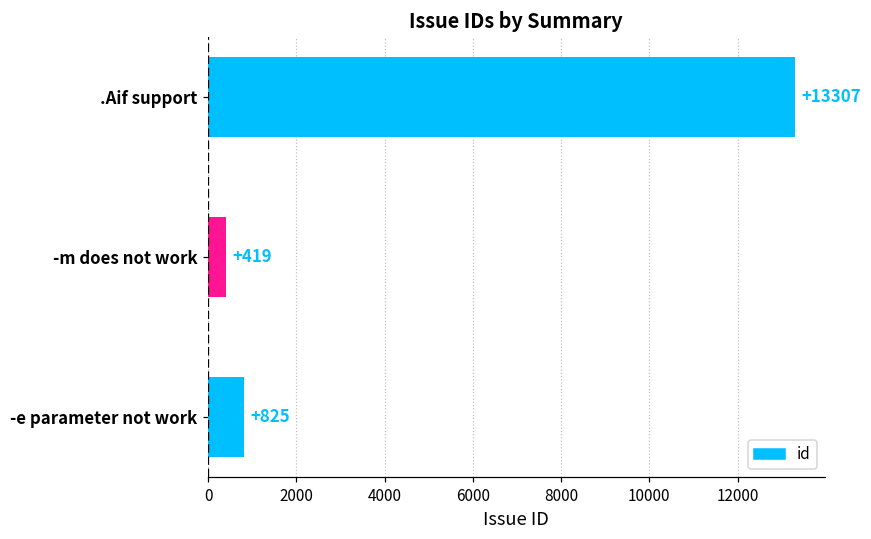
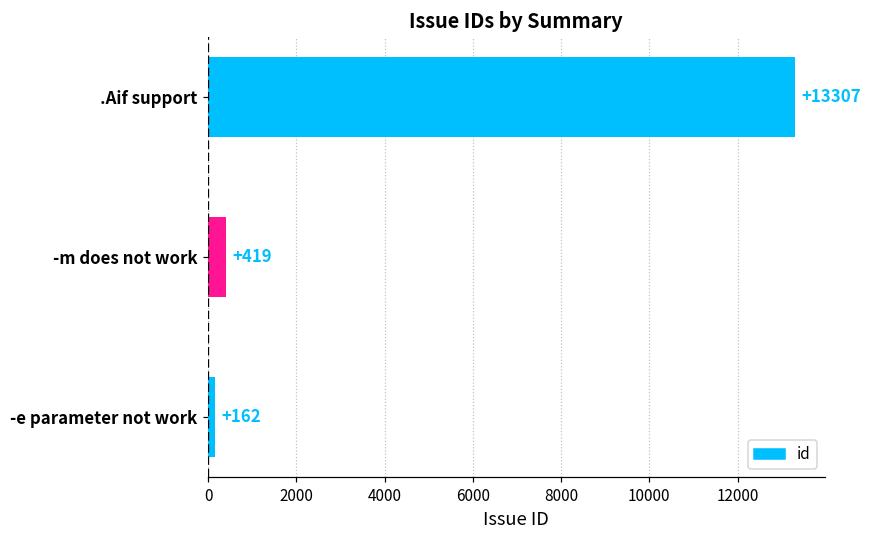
-e parameter not work: +825 -> +162
